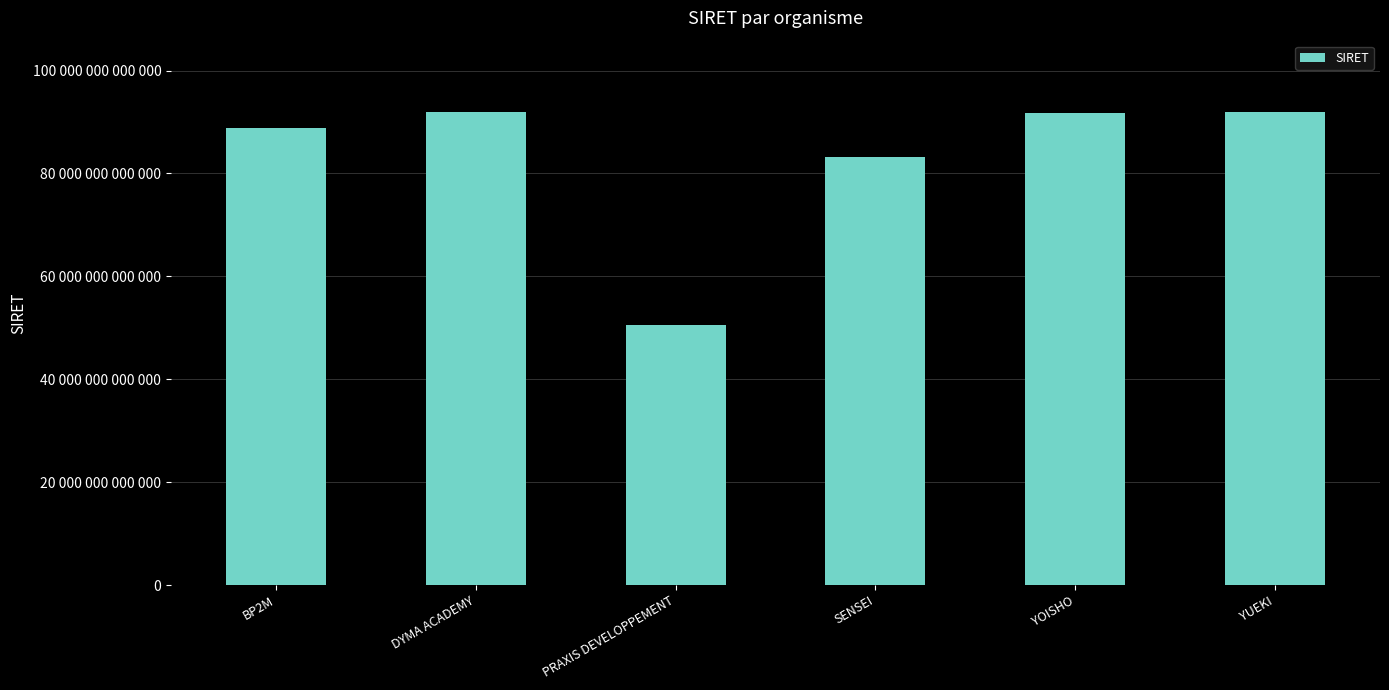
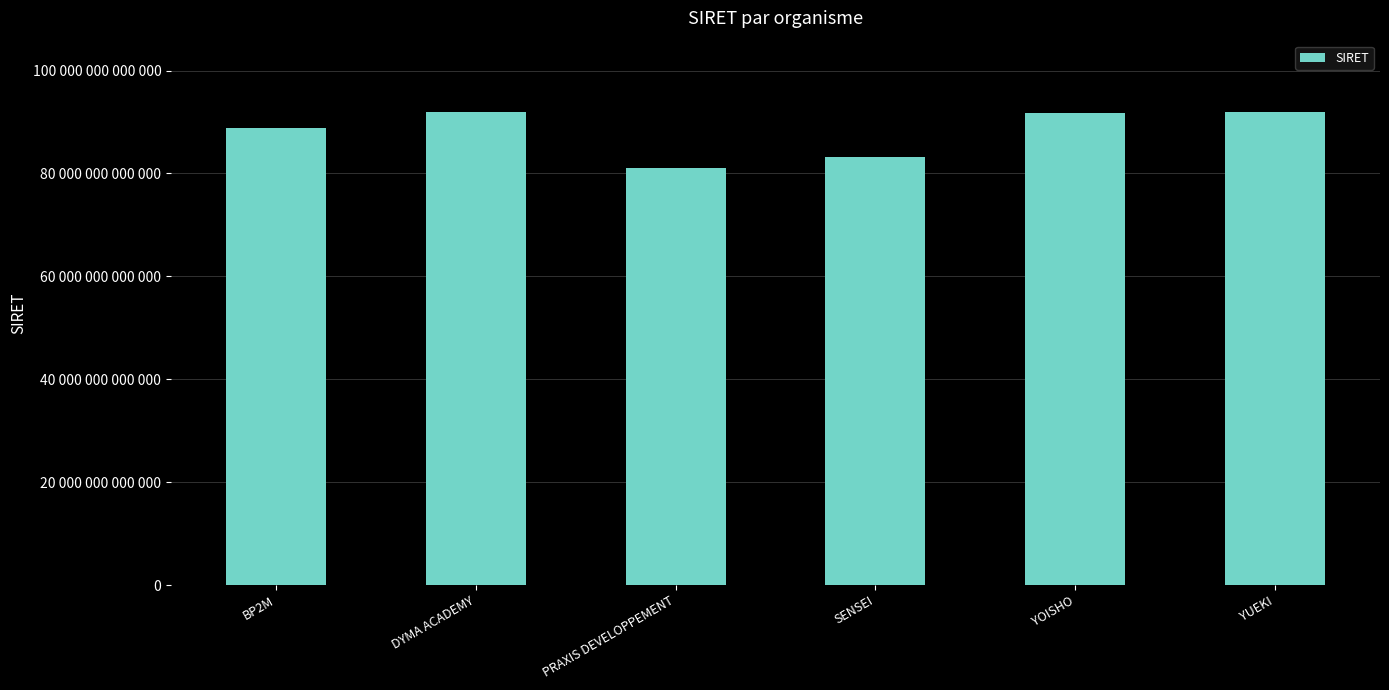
PRAXIS DEVELOPPEMENT: 51000000000000 -> 81000000000000
